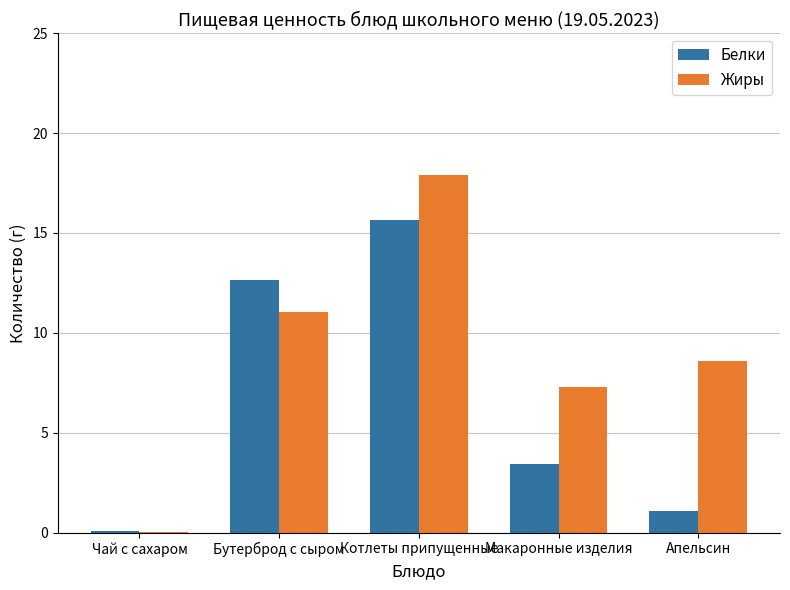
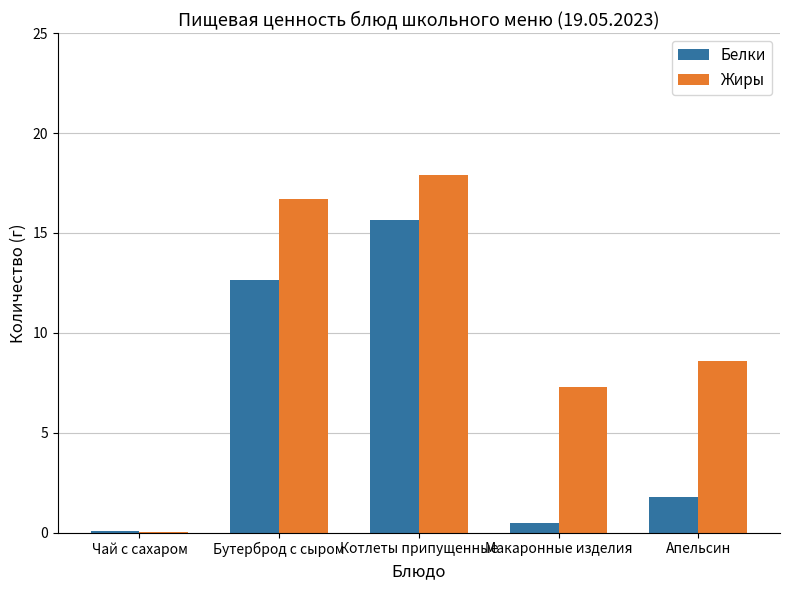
Жиры, Бутерброд с сыром: 11.0 -> 16.7
Белки, Макаронные изделия: 3.4 -> 0.5
Белки, Апельсин: 1.1 -> 1.8
